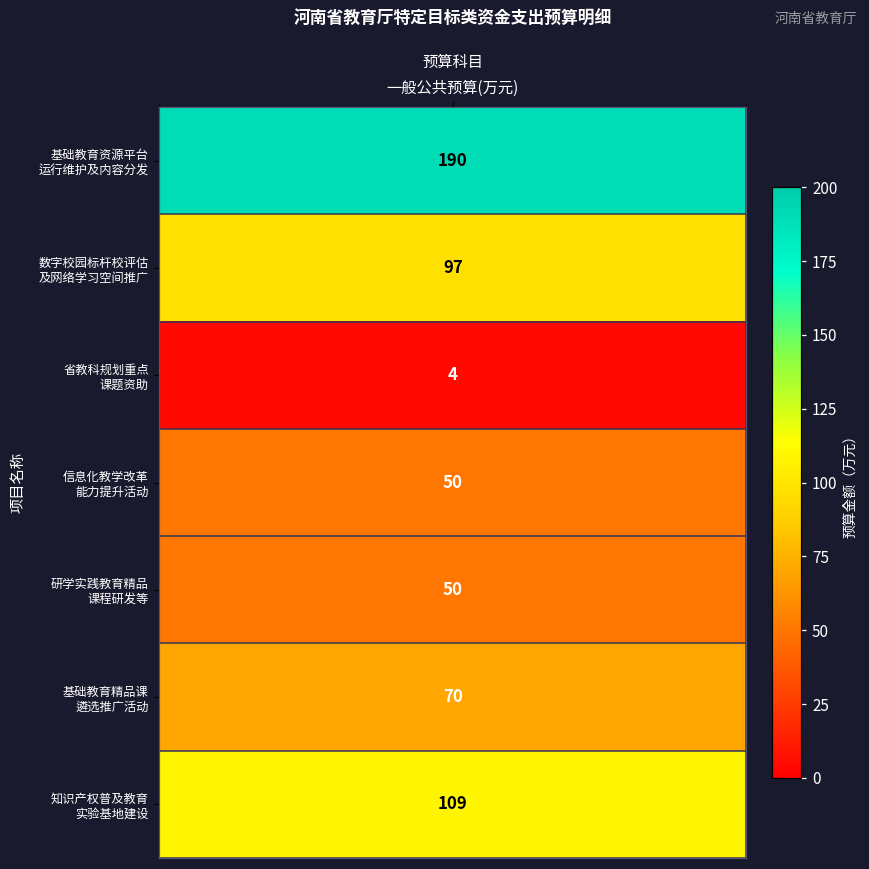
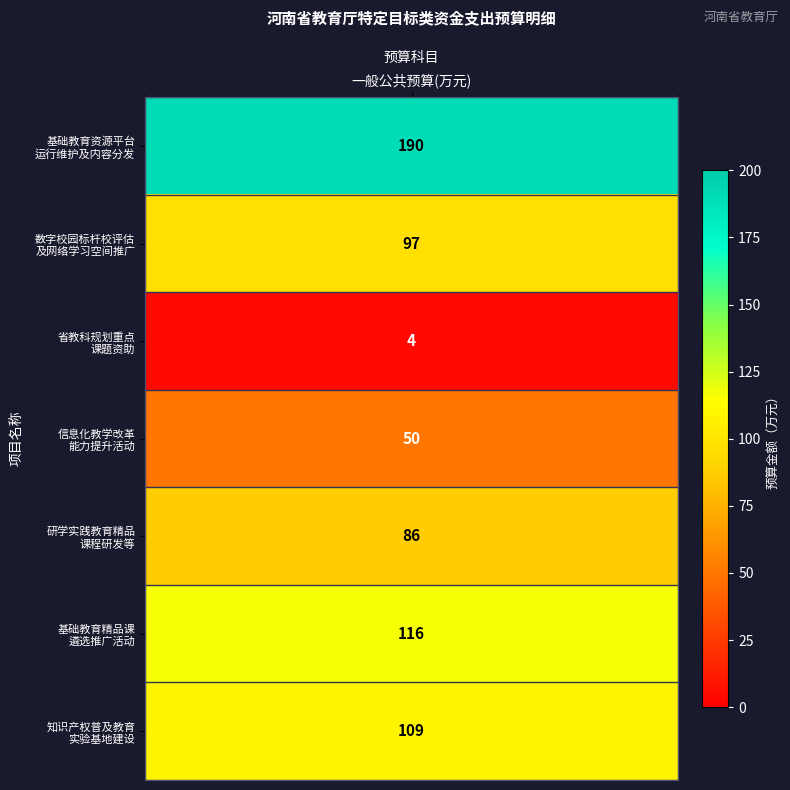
研学实践教育精品 课程研发等, 一般公共预算(万元): 50 -> 86
基础教育精品课 遴选推广活动, 一般公共预算(万元): 70 -> 116
